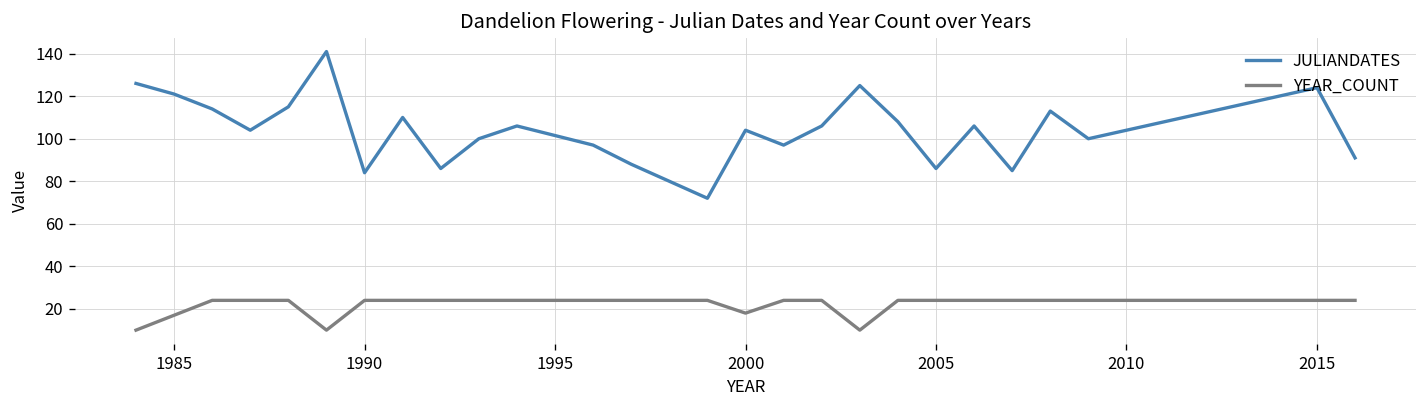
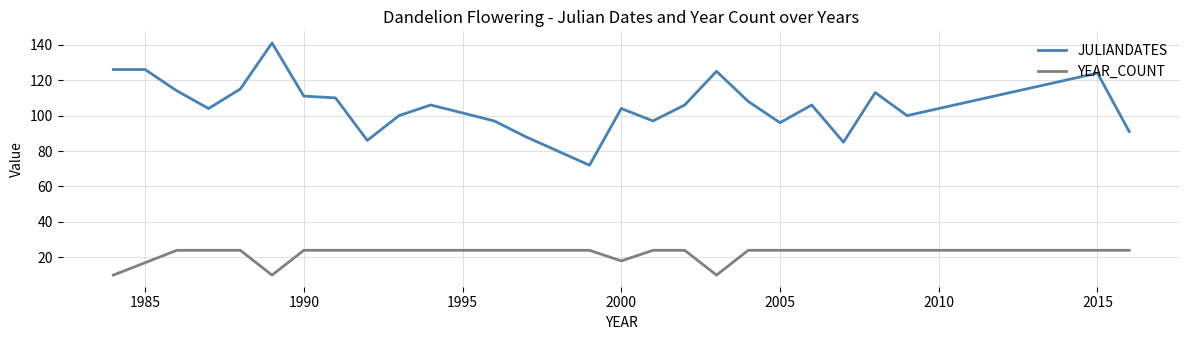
JULIANDATES, 1985: 121 -> 126
JULIANDATES, 1990: 84 -> 111
JULIANDATES, 2005: 86 -> 96
